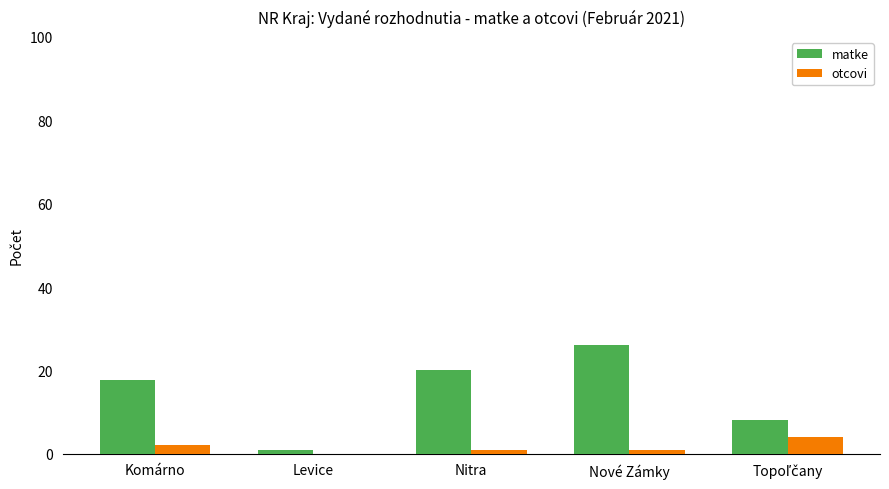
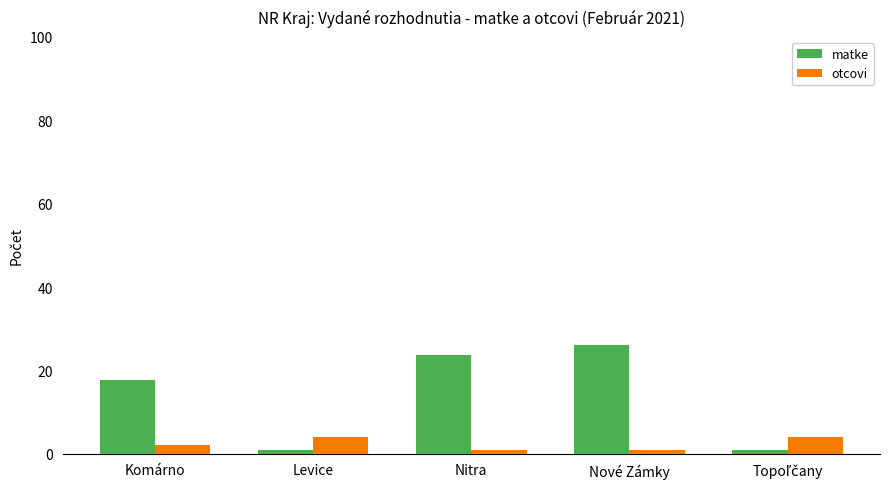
otcovi, Levice: 0 -> 4
matke, Nitra: 20 -> 24
matke, Topoľčany: 8 -> 1
